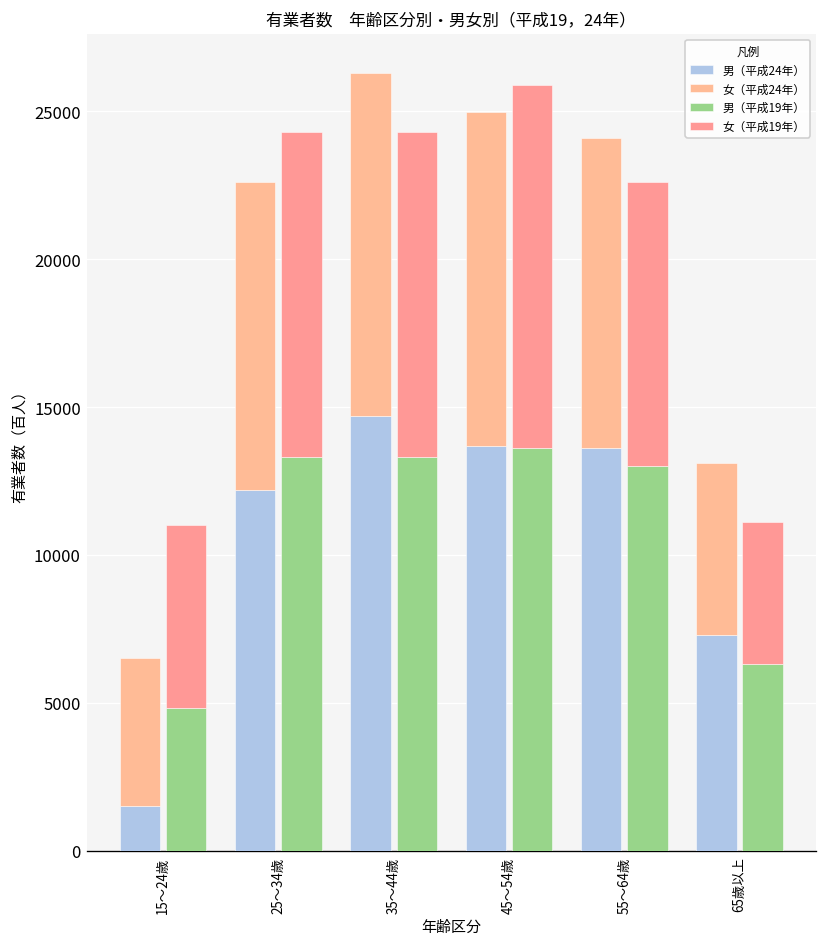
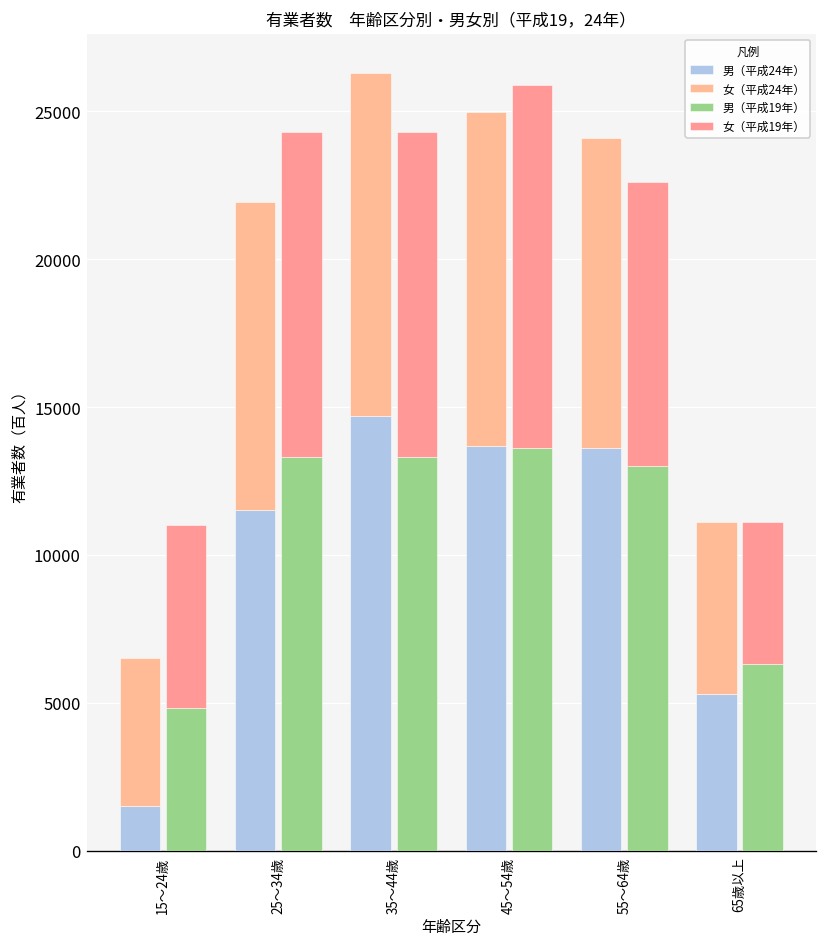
男（平成24年）, 25～34歳: 12200 -> 11500
男（平成24年）, 65歳以上: 7300 -> 5300
